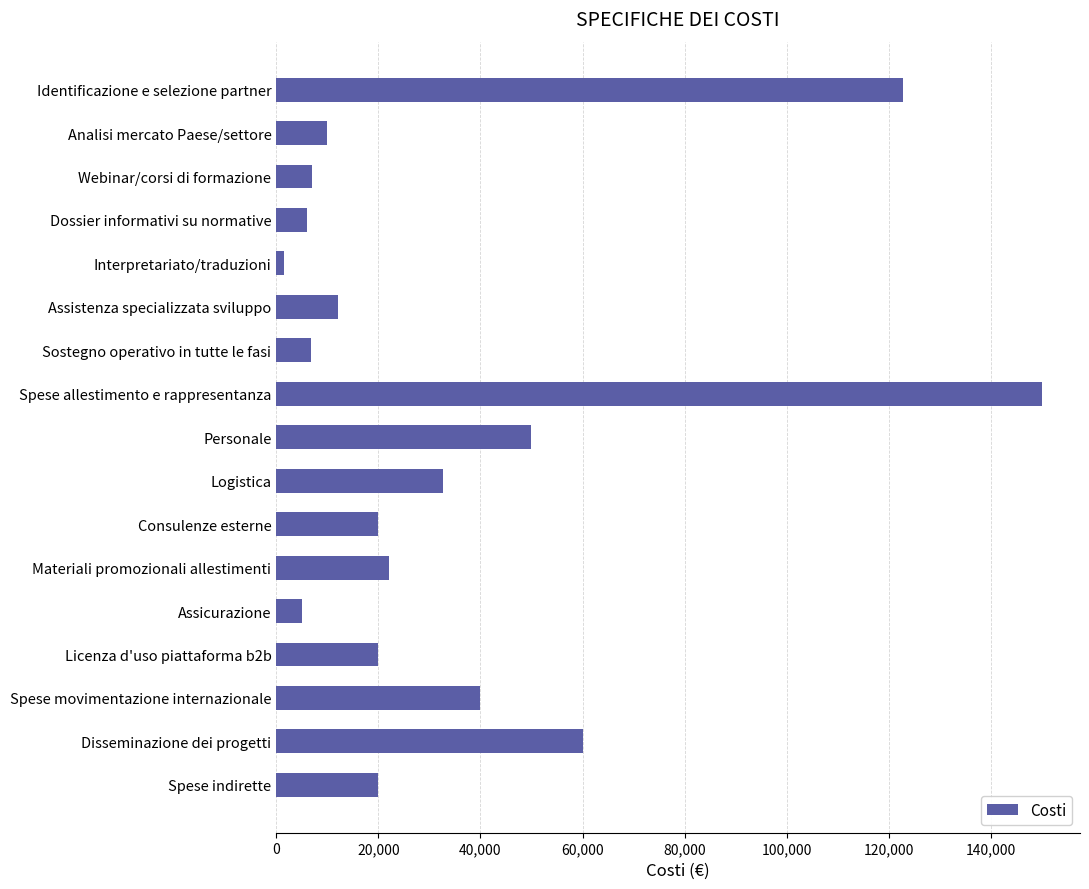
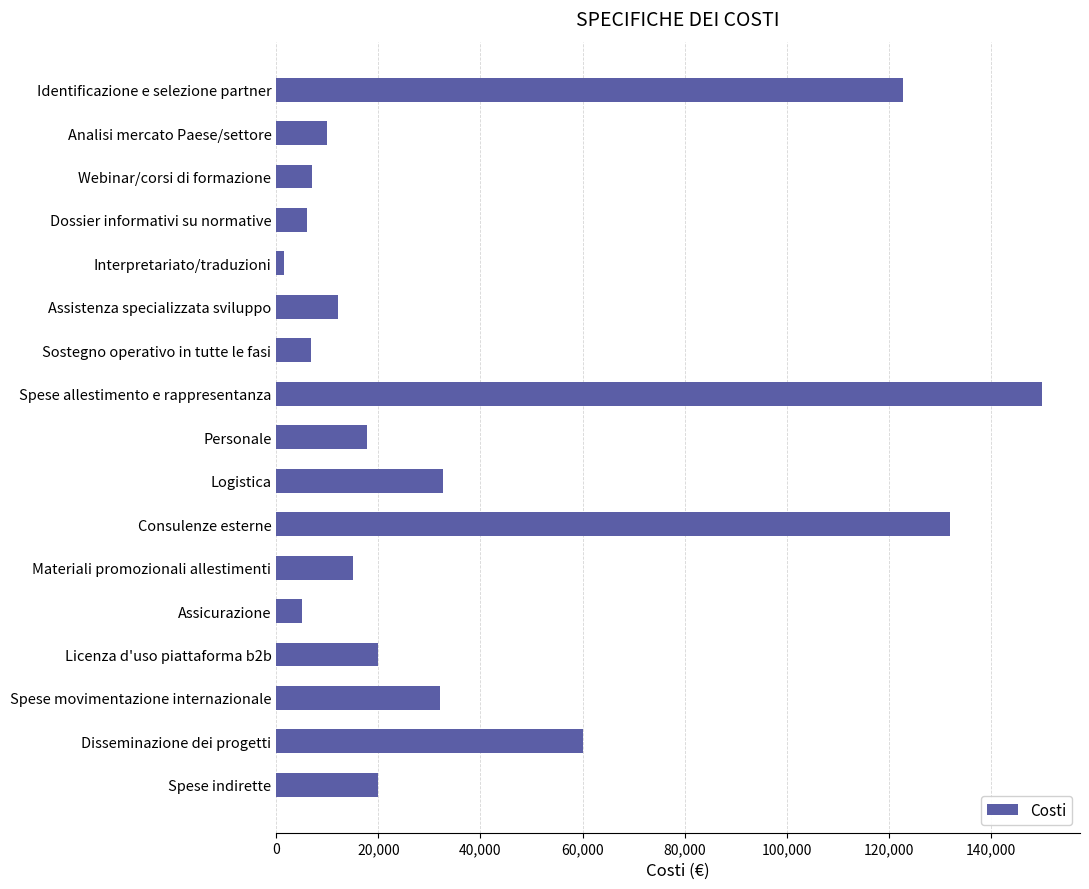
Personale: 50,000 -> 18,000
Consulenze esterne: 20,000 -> 132,000
Materiali promozionali allestimenti: 22,000 -> 15,000
Spese movimentazione internazionale: 40,000 -> 32,000
